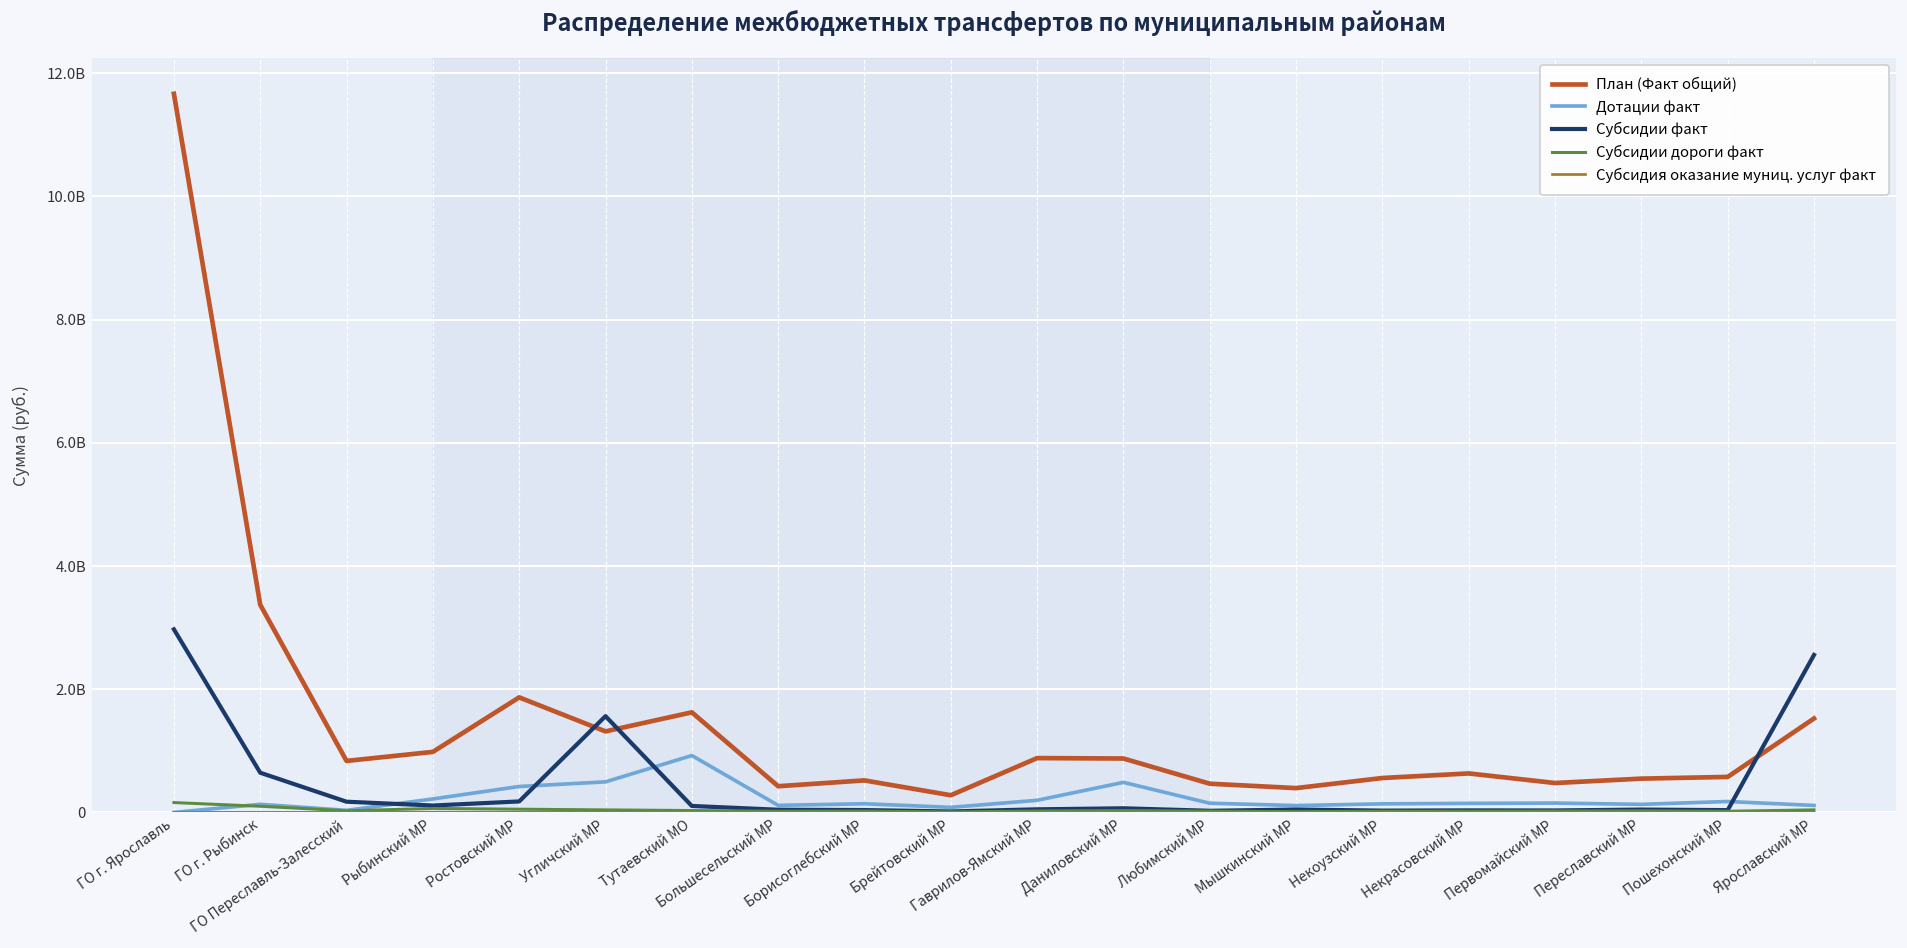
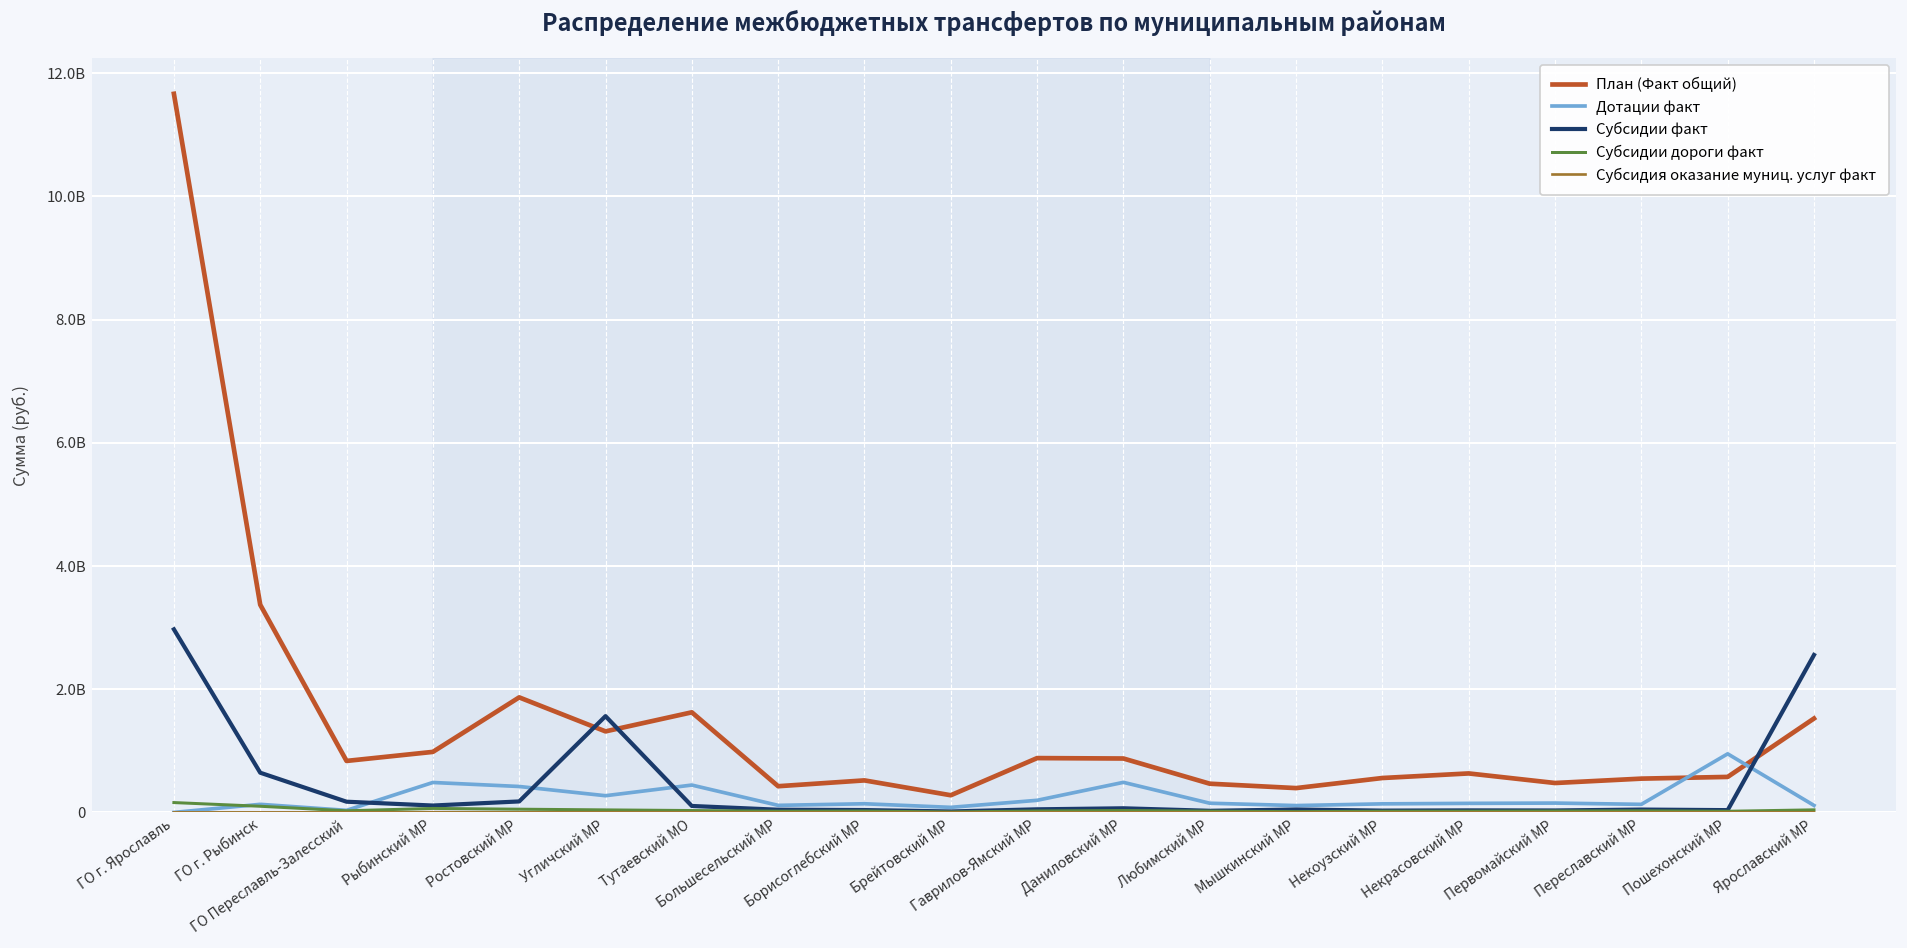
Дотации факт, Рыбинский МР: 200000000 -> 500000000
Дотации факт, Угличский МР: 500000000 -> 300000000
Дотации факт, Тутаевский МО: 900000000 -> 400000000
Дотации факт, Пошехонский МР: 200000000 -> 1000000000
